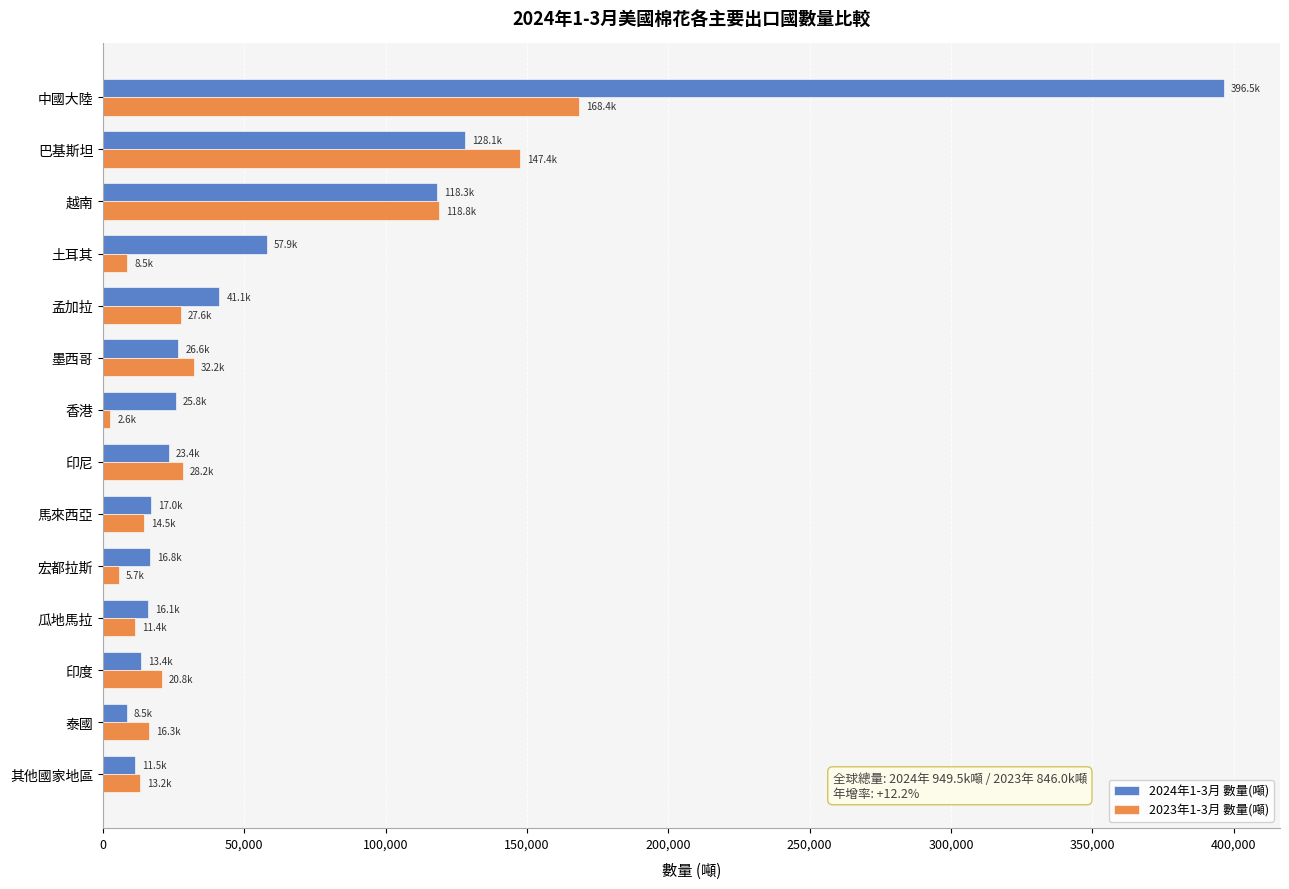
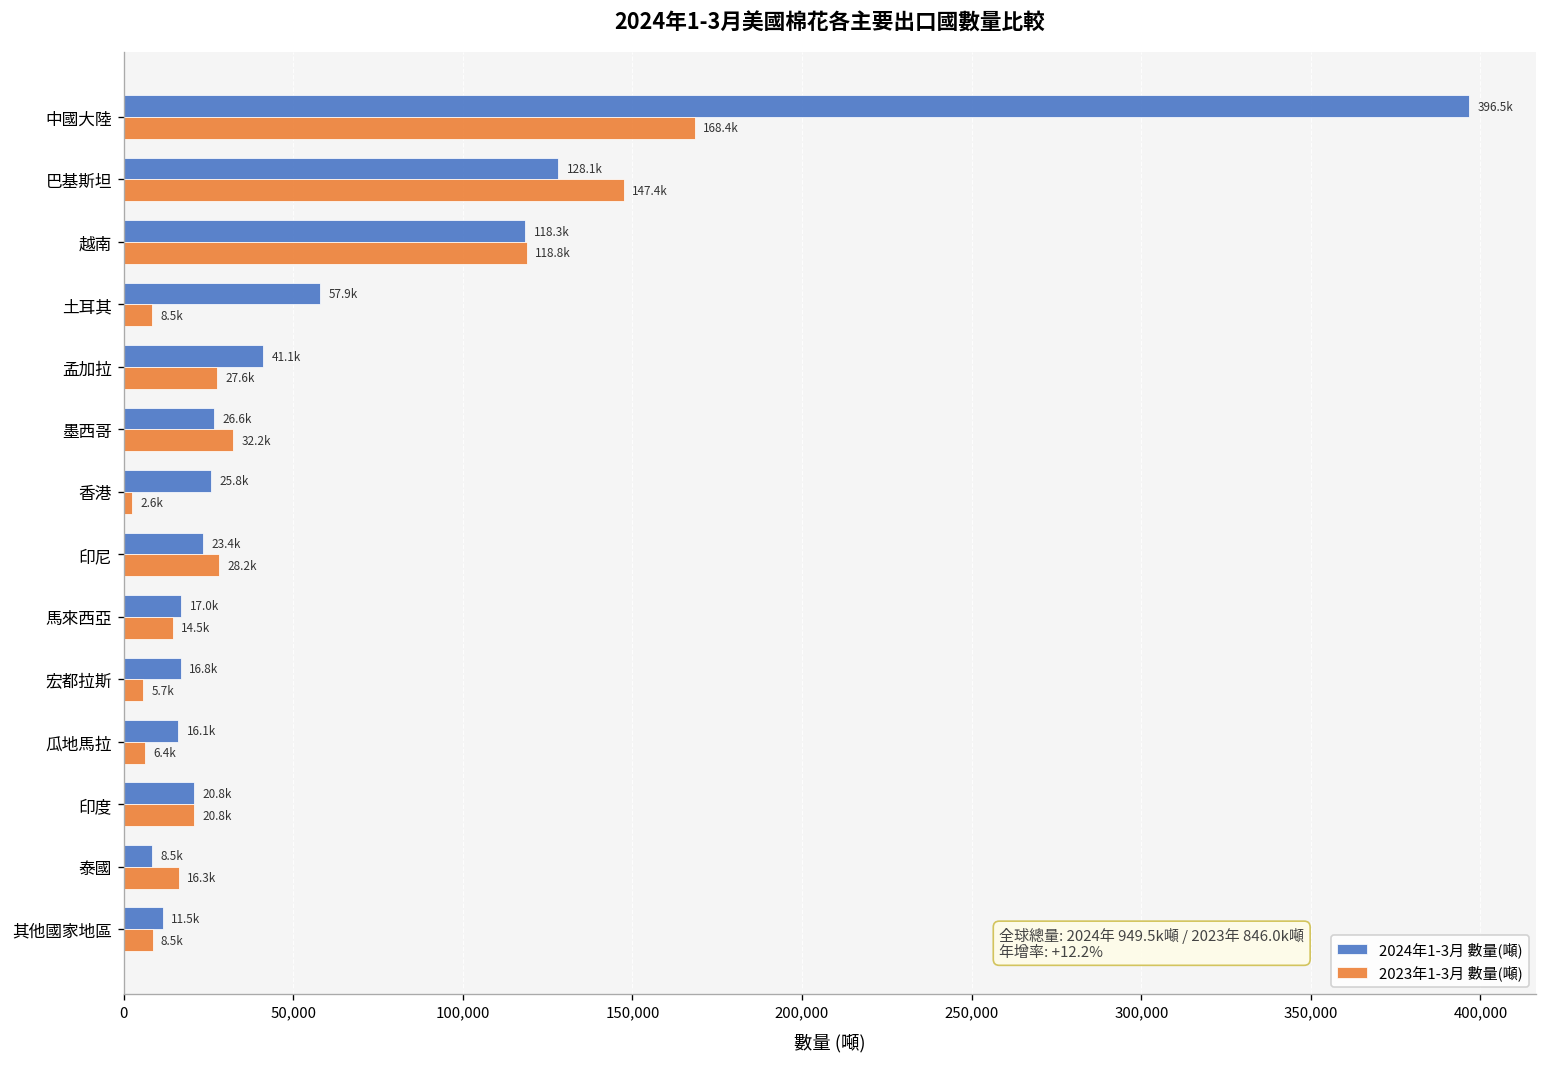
2023年1-3月 數量(噸), 瓜地馬拉: 11.4k -> 6.4k
2024年1-3月 數量(噸), 印度: 13.4k -> 20.8k
2023年1-3月 數量(噸), 其他國家地區: 13.2k -> 8.5k
